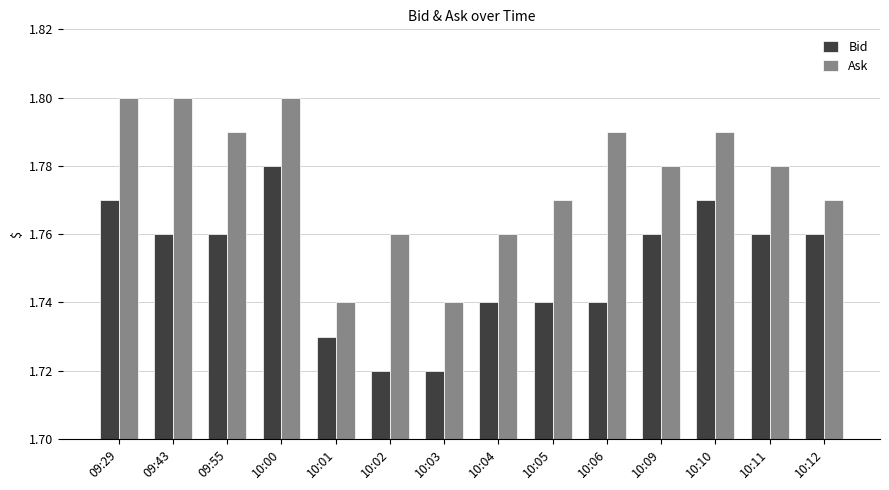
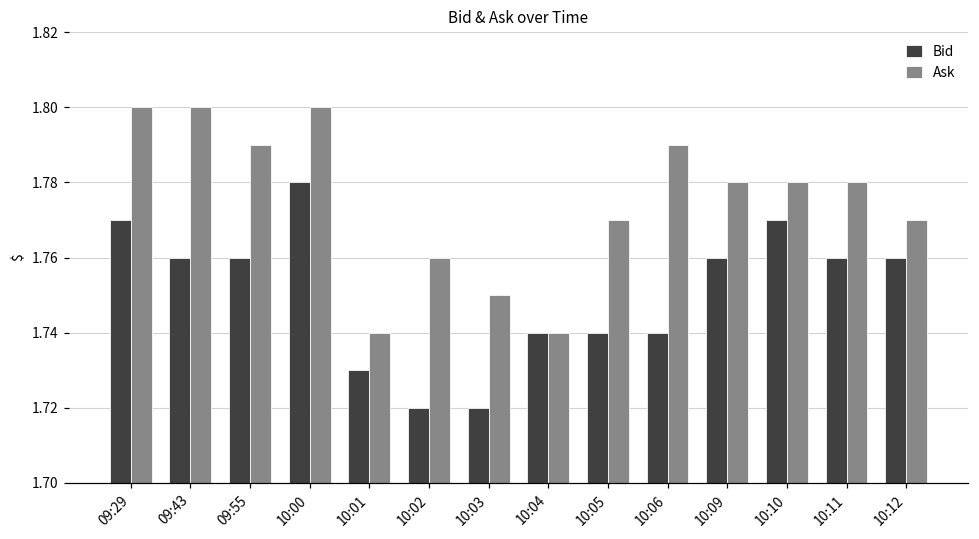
Ask, 10:03: 1.74 -> 1.75
Ask, 10:04: 1.76 -> 1.74
Ask, 10:10: 1.79 -> 1.78
